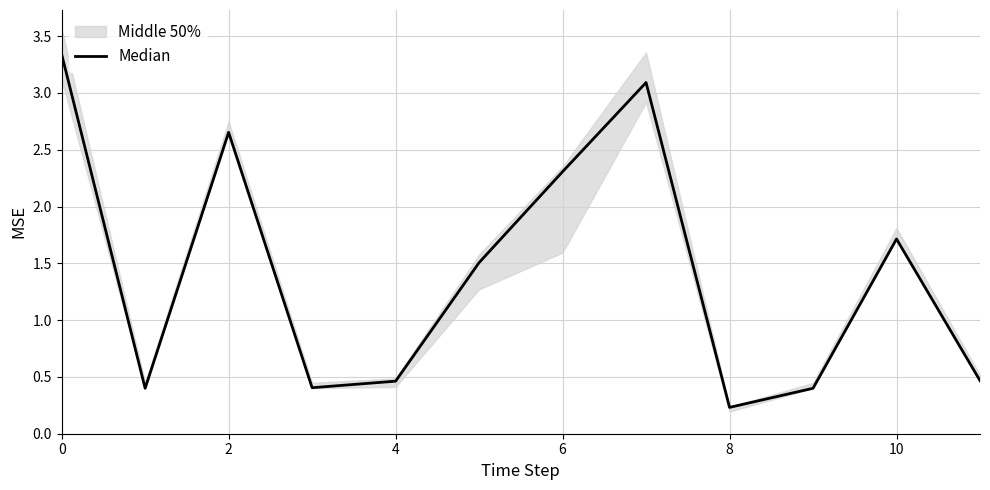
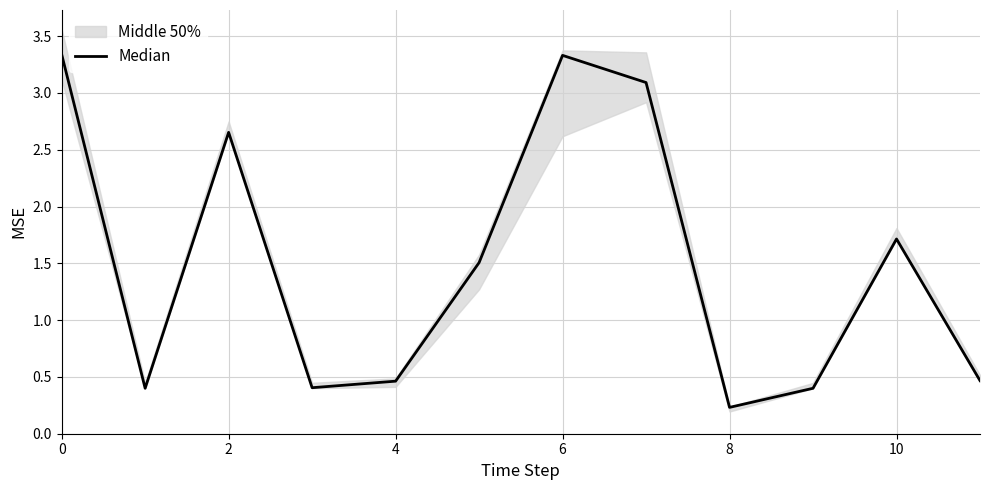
Median, 6: 2.31 -> 3.33
